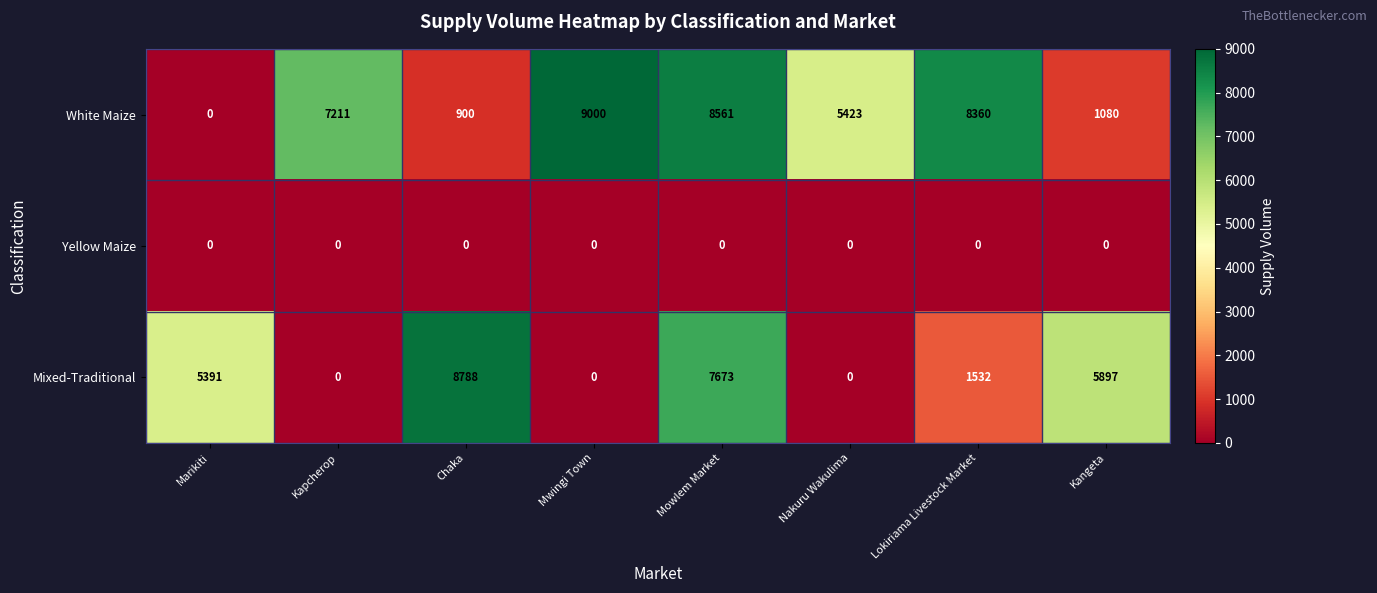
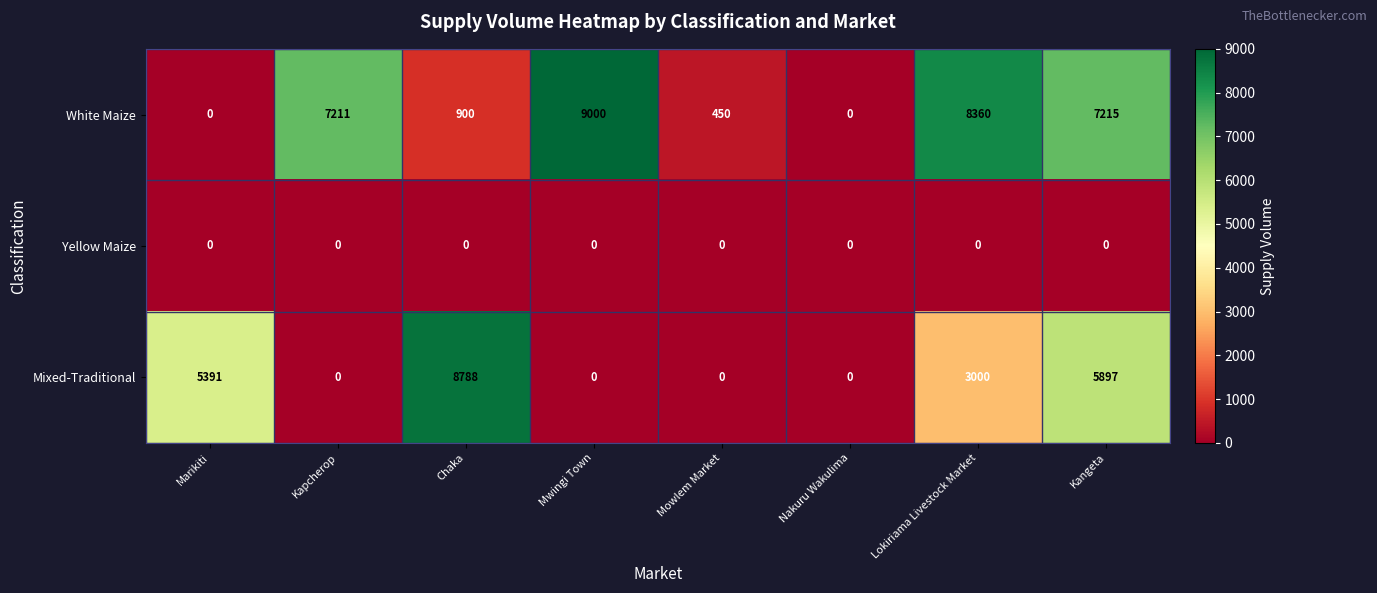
White Maize, Mowlem Market: 8561 -> 450
White Maize, Nakuru Wakulima: 5423 -> 0
White Maize, Kangeta: 1080 -> 7215
Mixed-Traditional, Mowlem Market: 7673 -> 0
Mixed-Traditional, Lokiriama Livestock Market: 1532 -> 3000
